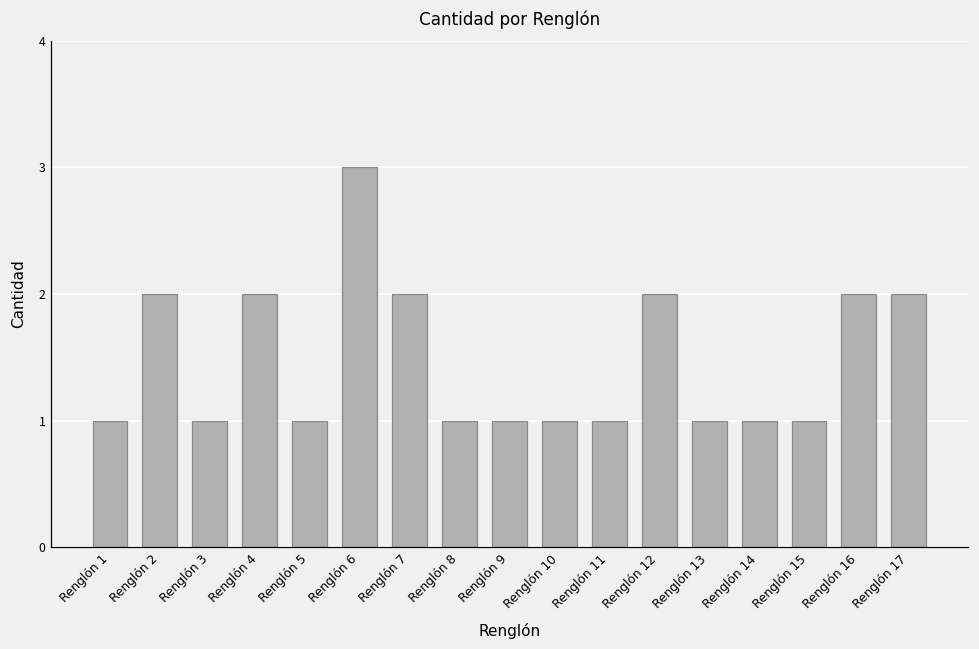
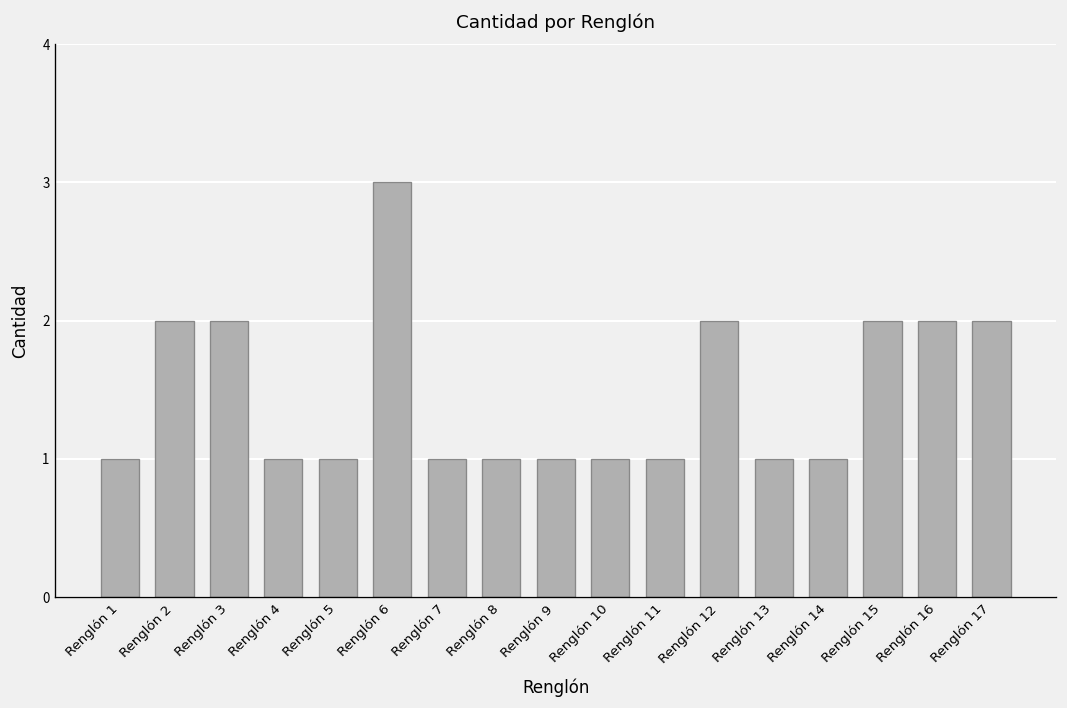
Renglón 3: 1 -> 2
Renglón 4: 2 -> 1
Renglón 7: 2 -> 1
Renglón 15: 1 -> 2
